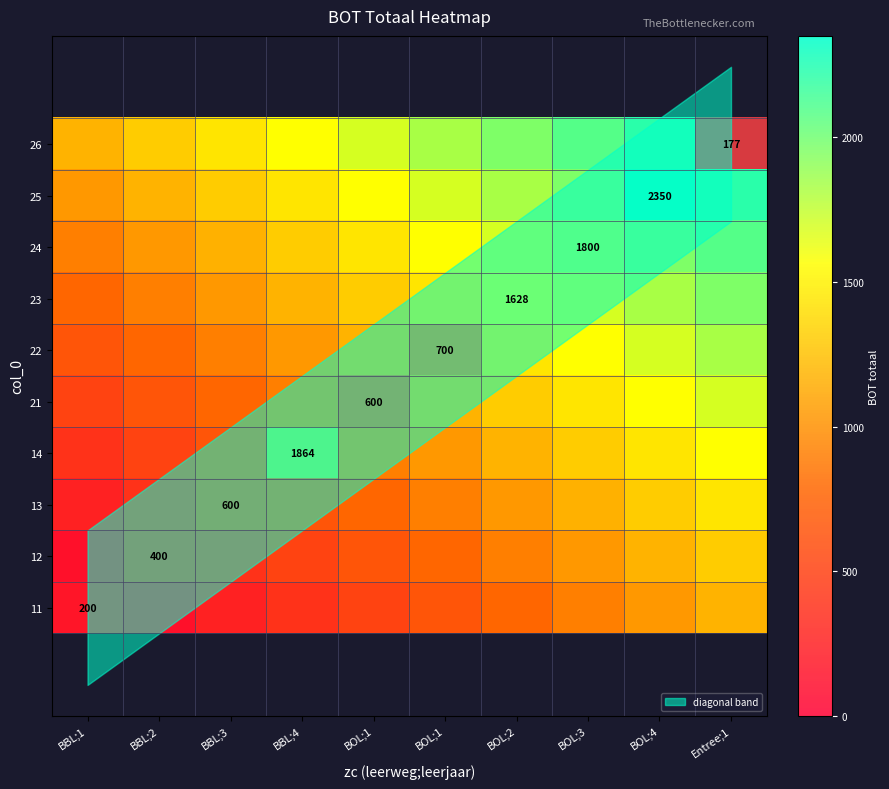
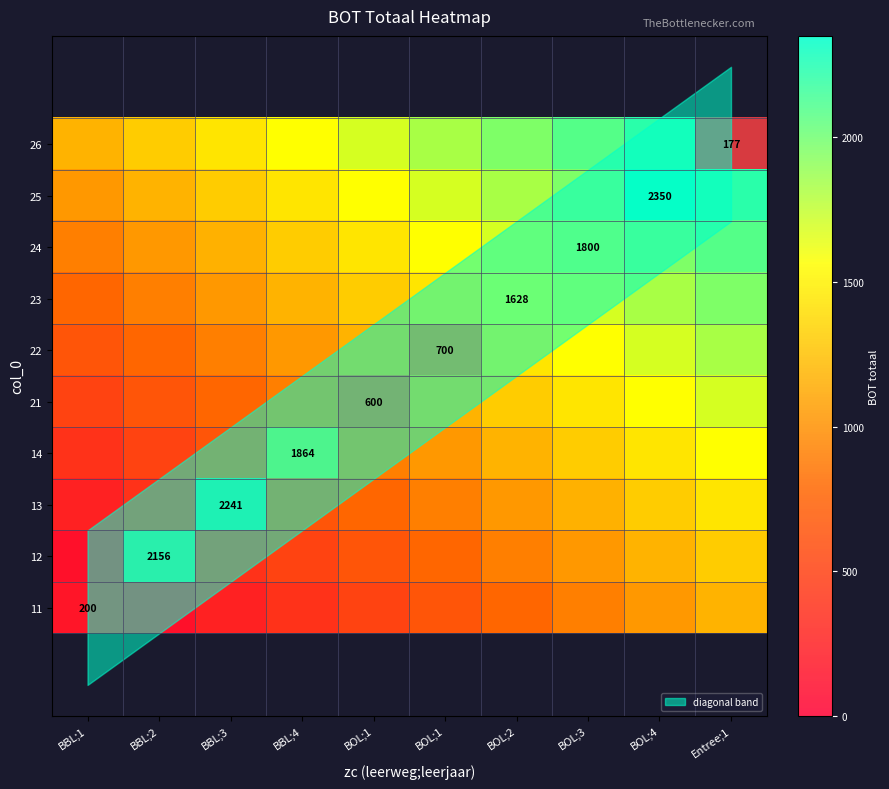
13, BBL;3: 600 -> 2241
12, BBL;2: 400 -> 2156
